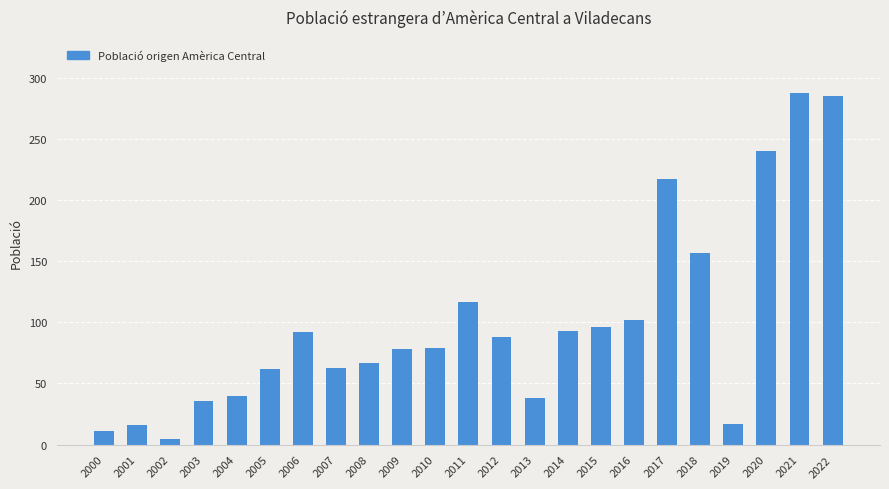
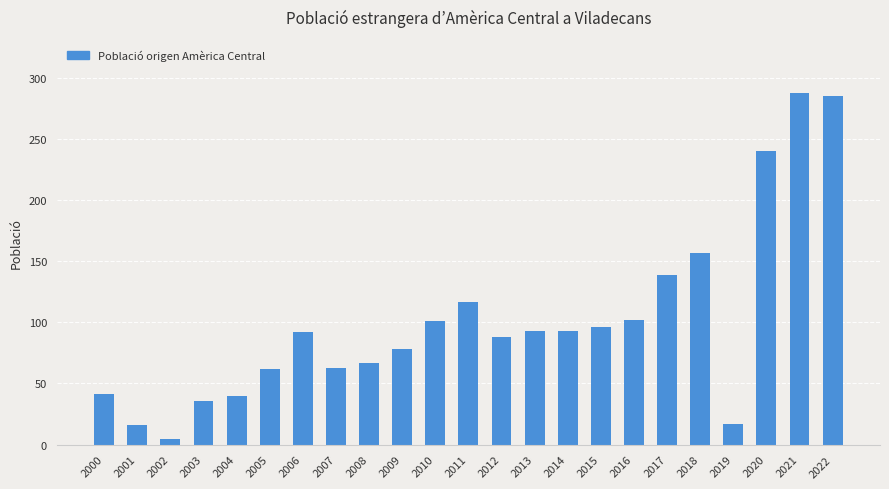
2000: 11 -> 41
2010: 79 -> 101
2013: 38 -> 93
2017: 217 -> 139
